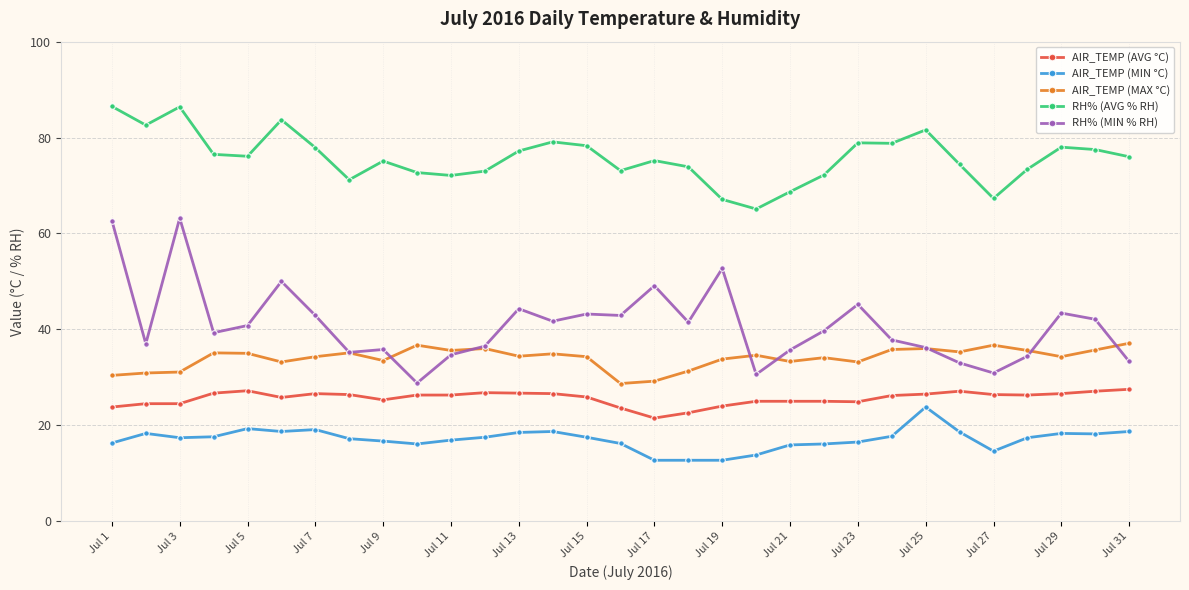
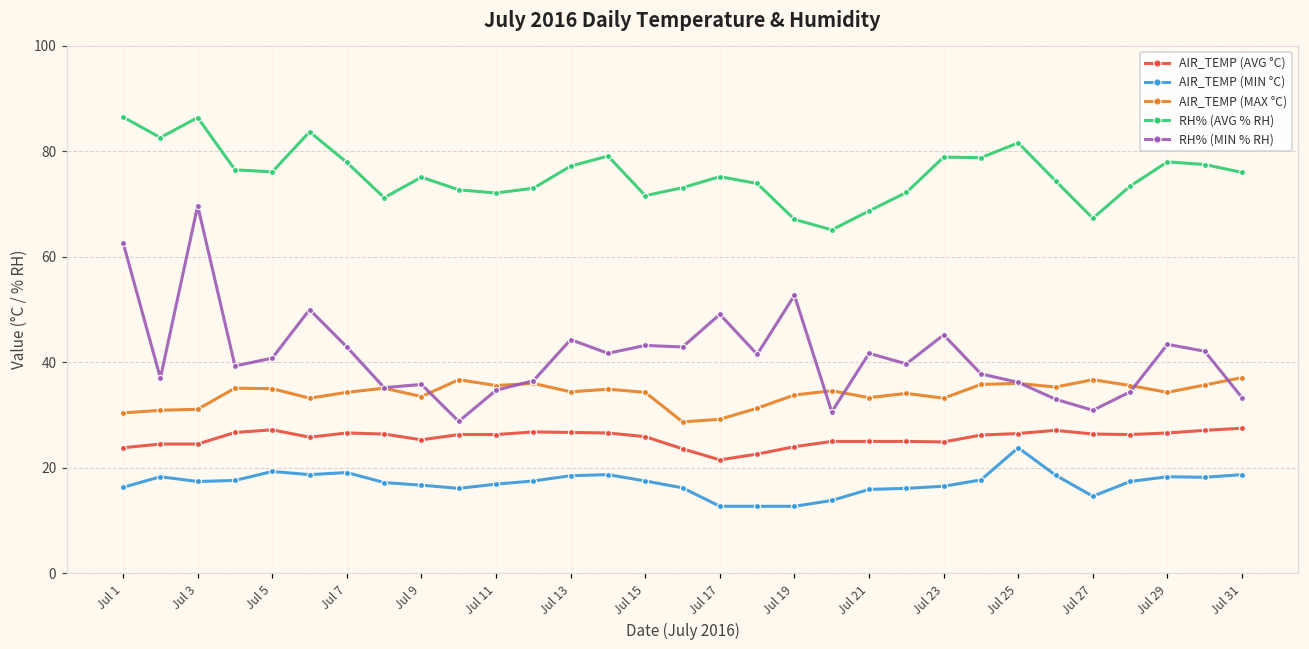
RH% (MIN % RH), Jul 3: 63 -> 70
RH% (AVG % RH), Jul 15: 78 -> 72
RH% (MIN % RH), Jul 21: 36 -> 42
